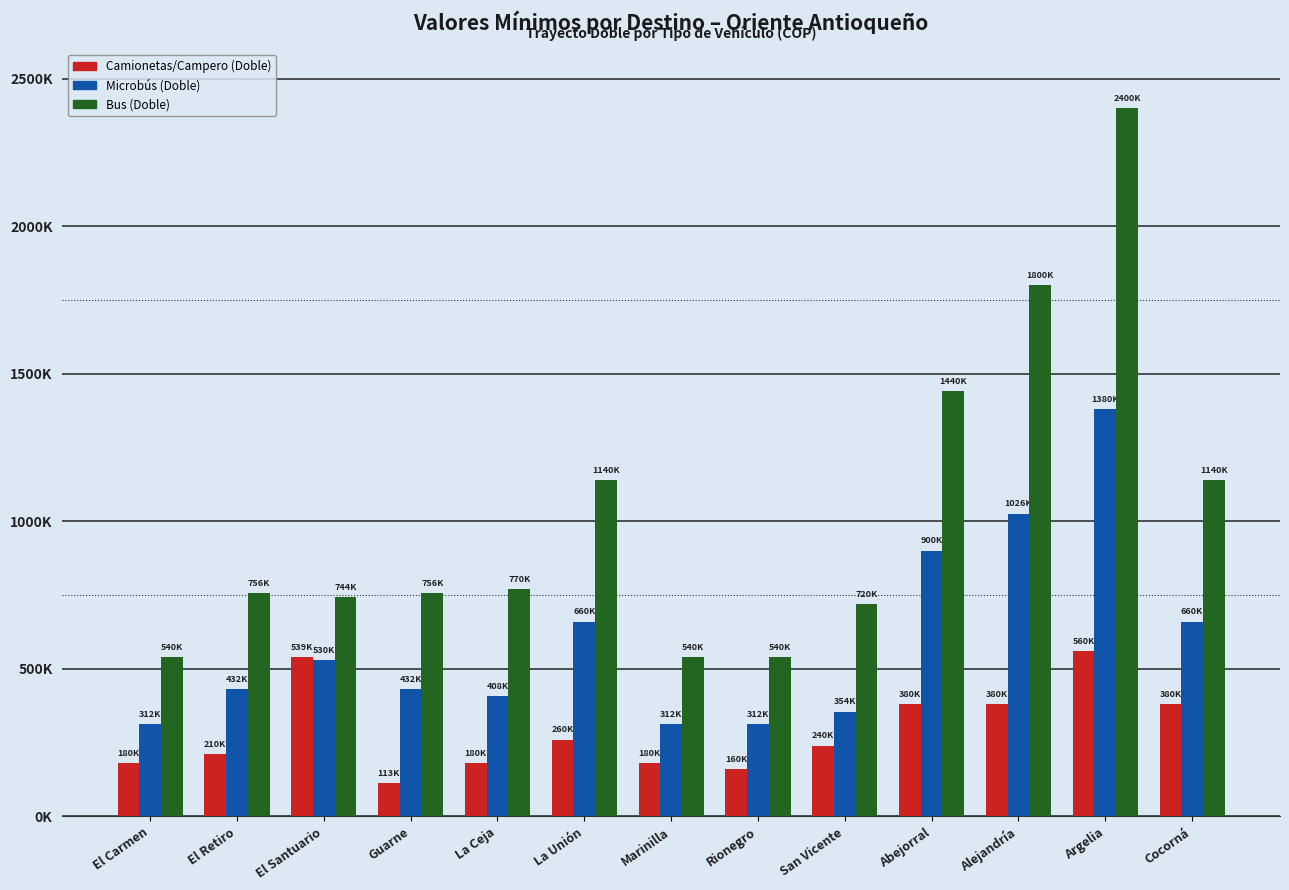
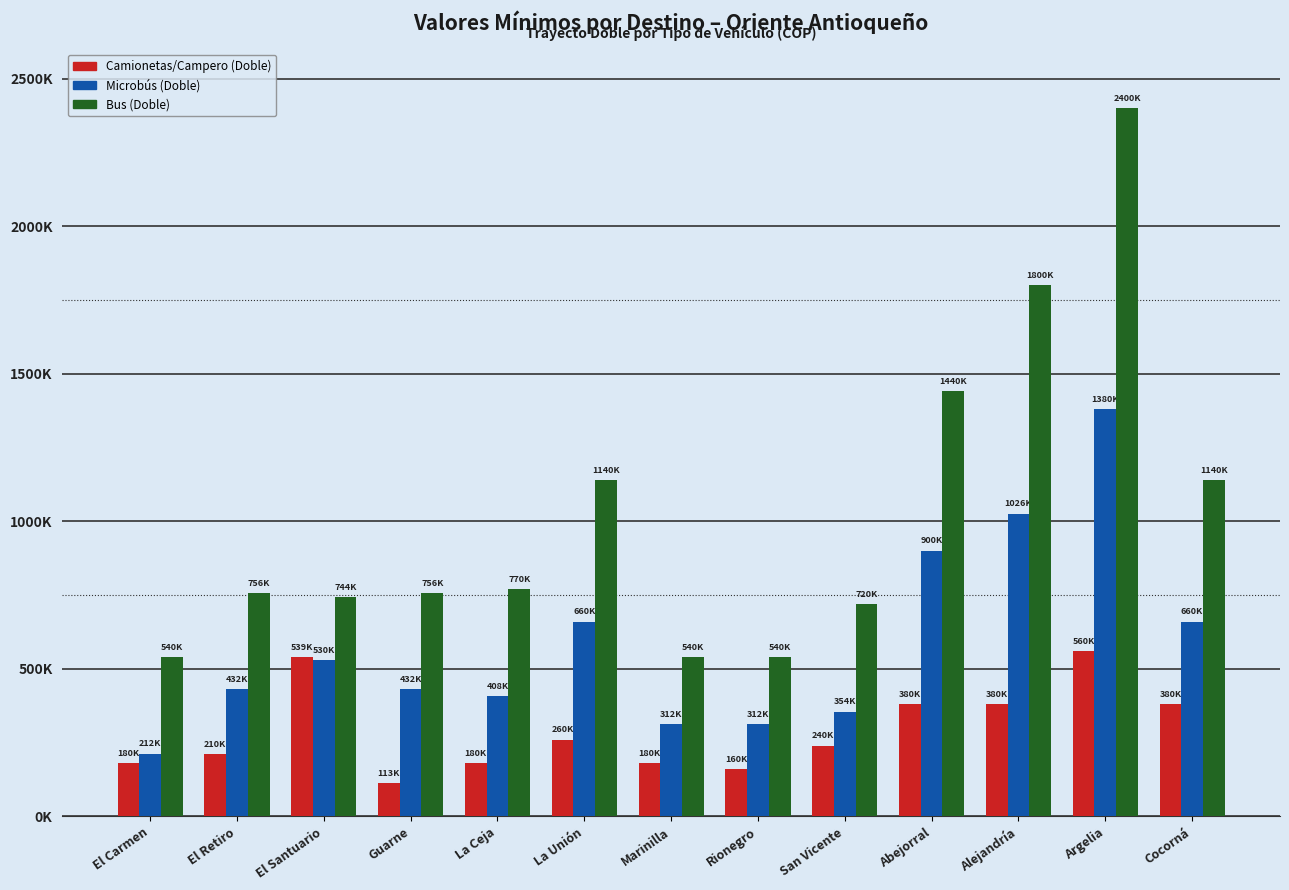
Microbús (Doble), El Carmen: 312K -> 212K
